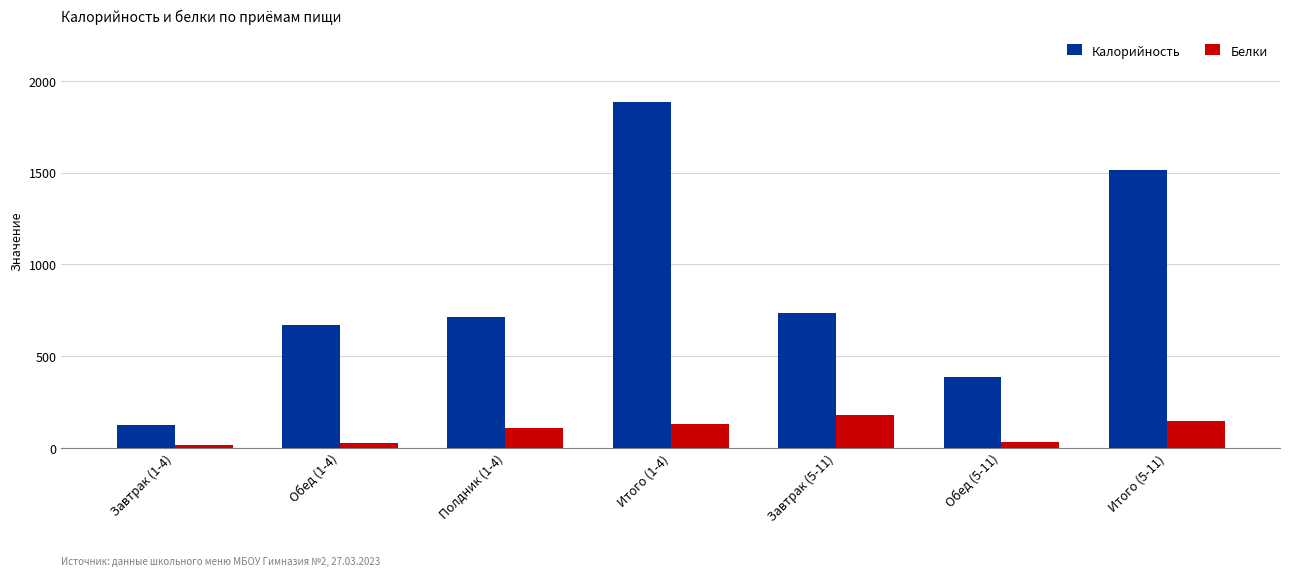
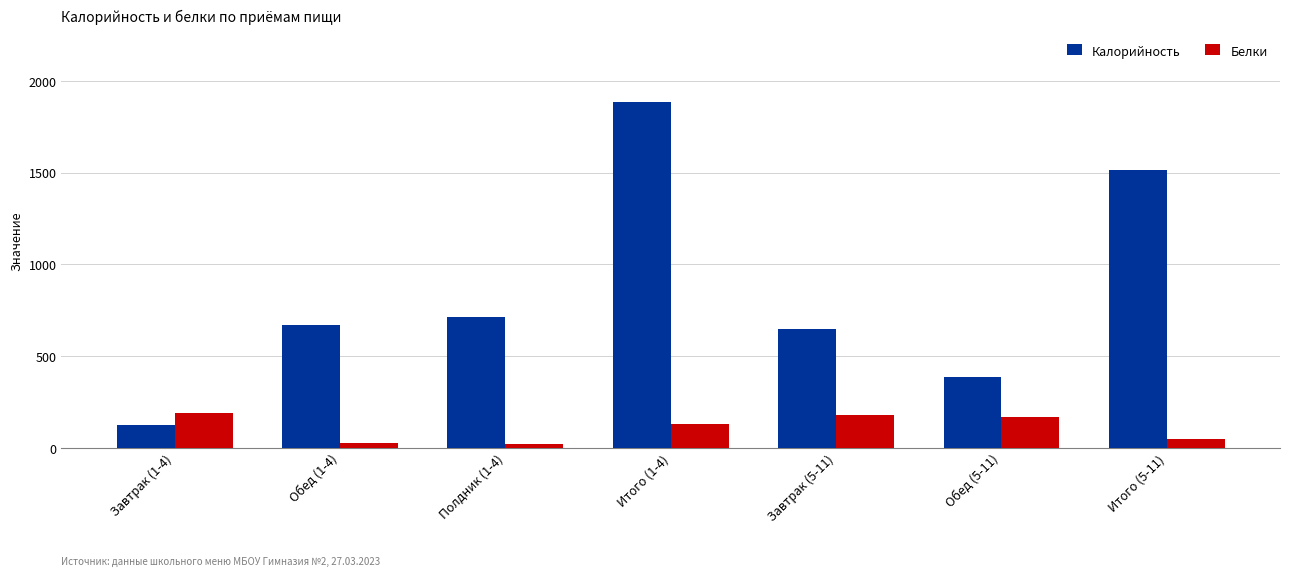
Белки, Завтрак (1-4): 10 -> 190
Белки, Полдник (1-4): 110 -> 20
Калорийность, Завтрак (5-11): 730 -> 650
Белки, Обед (5-11): 30 -> 170
Белки, Итого (5-11): 140 -> 50
